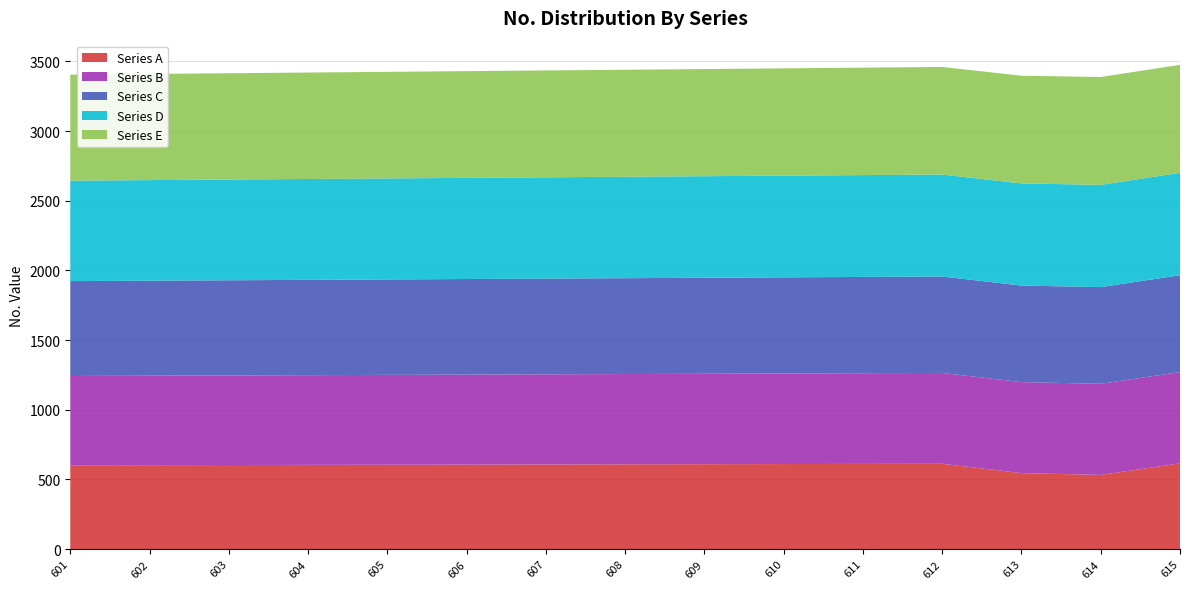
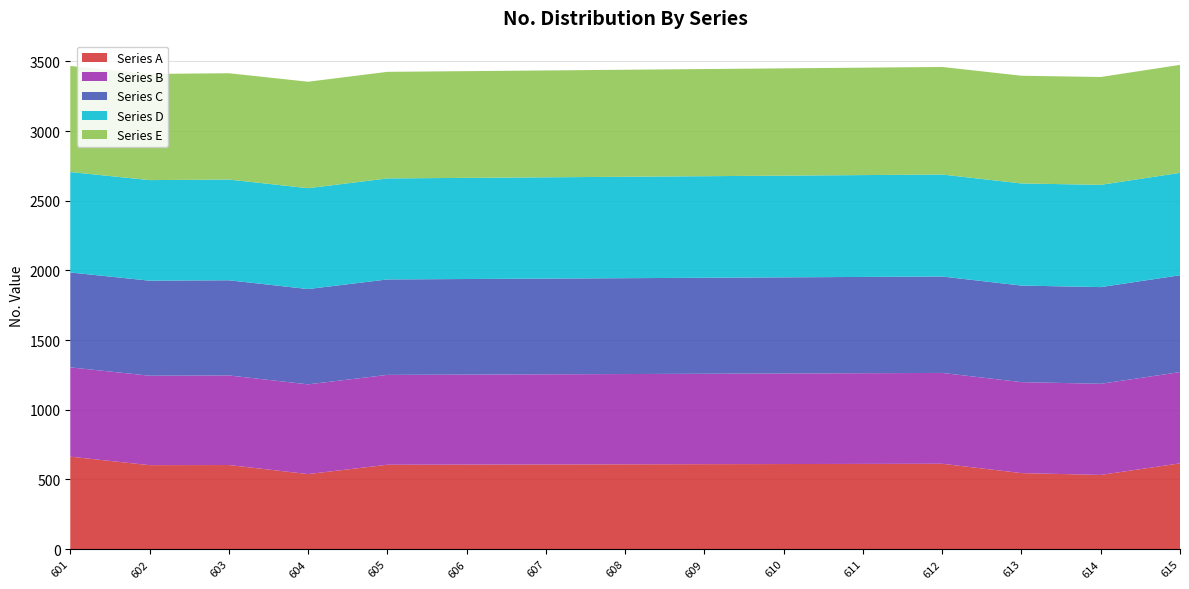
Series A, 601: 600 -> 660
Series A, 604: 600 -> 540
